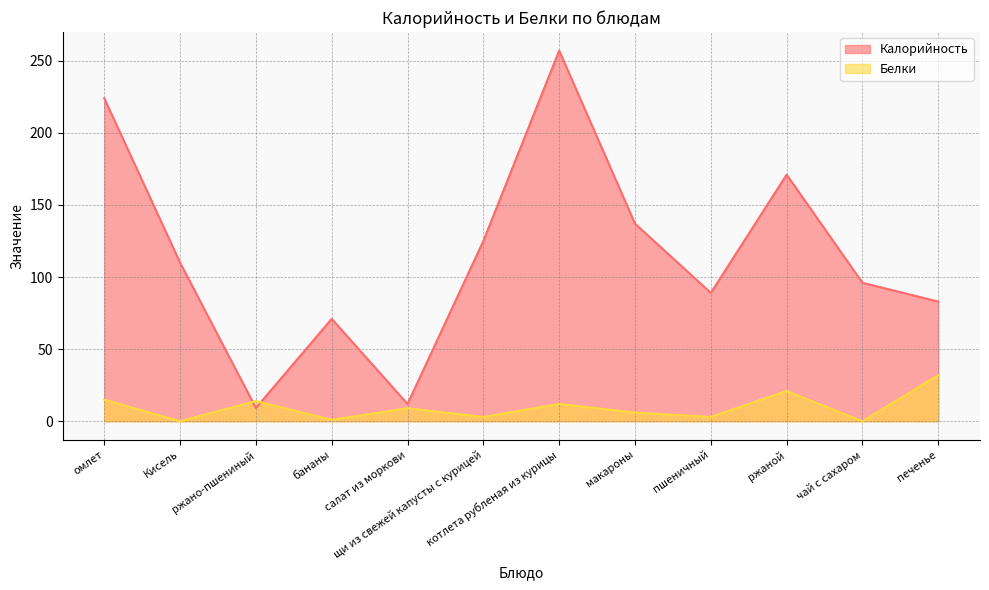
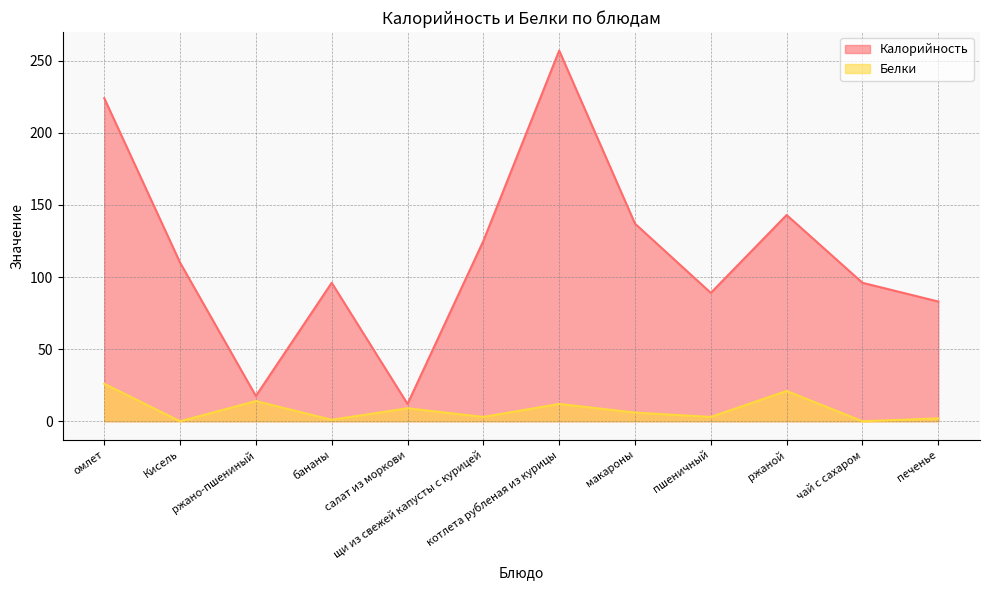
Белки, омлет: 15 -> 26
Калорийность, ржано-пшениный: 9 -> 18
Калорийность, бананы: 71 -> 96
Калорийность, ржаной: 171 -> 143
Белки, печенье: 32 -> 2
